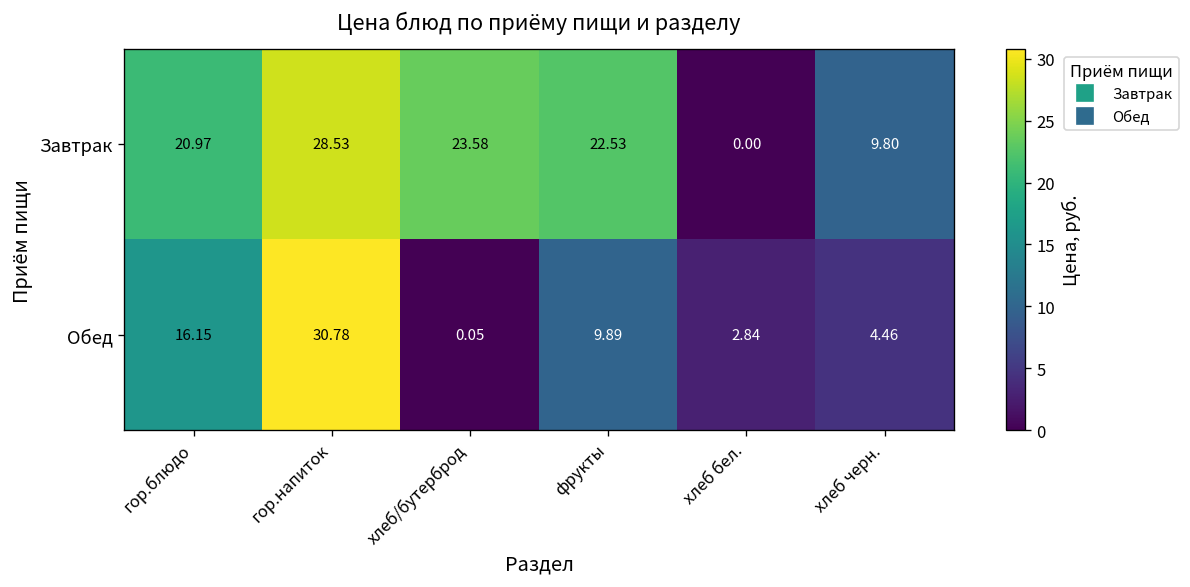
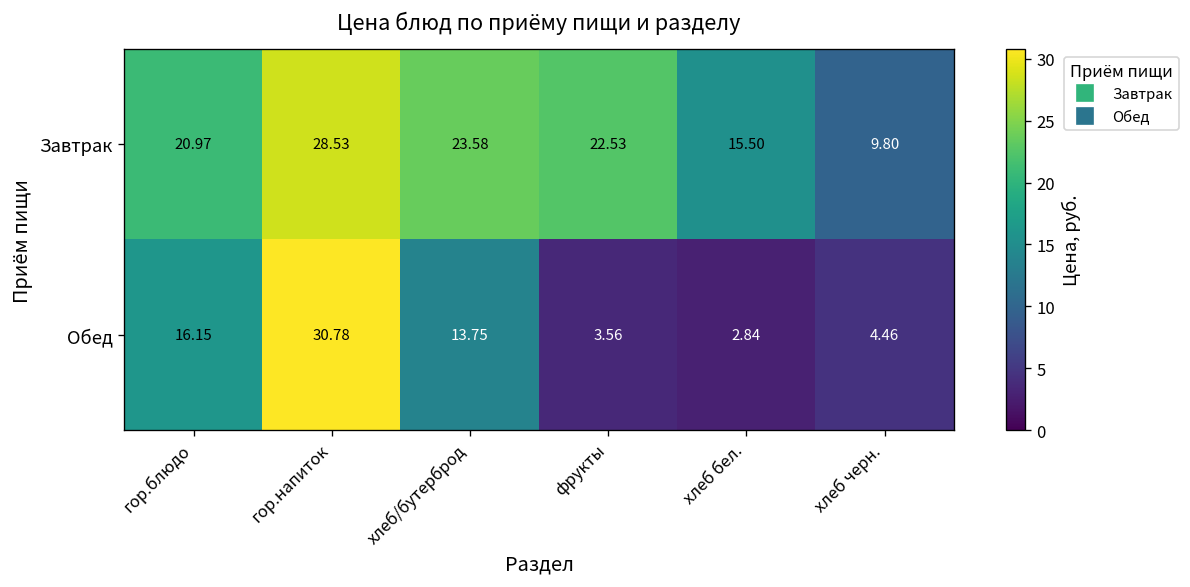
Завтрак, хлеб бел.: 0.00 -> 15.50
Обед, хлеб/бутерброд: 0.05 -> 13.75
Обед, фрукты: 9.89 -> 3.56
